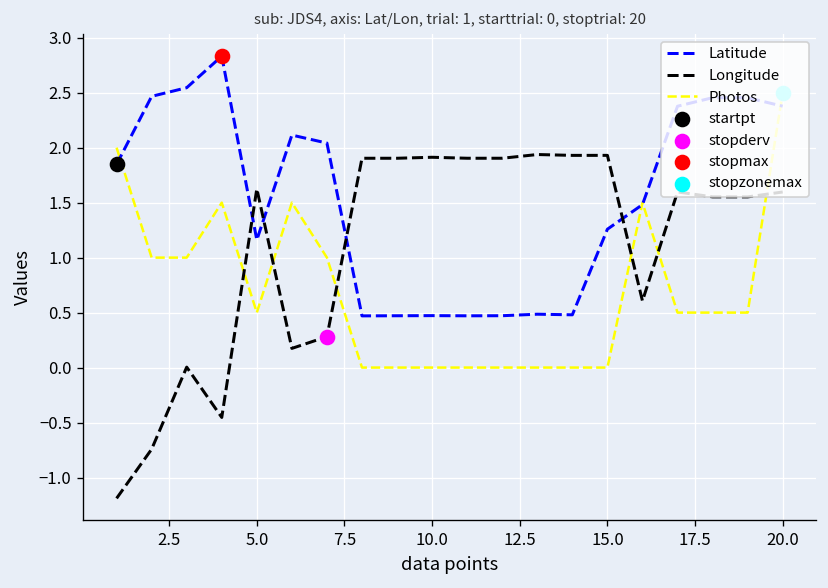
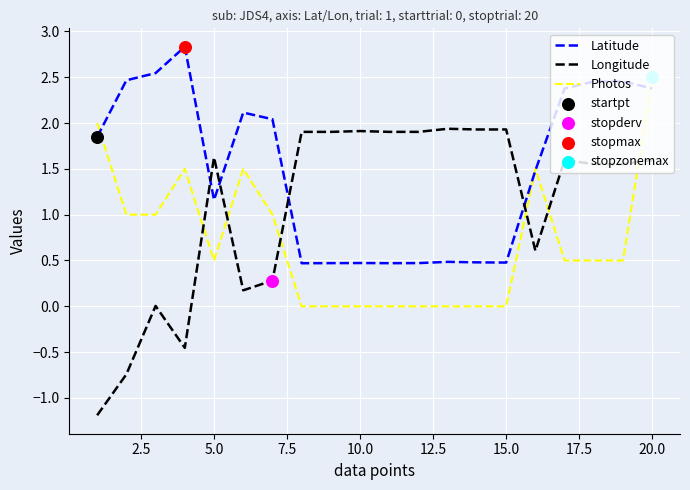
Latitude, 15.0: 1.3 -> 0.5
